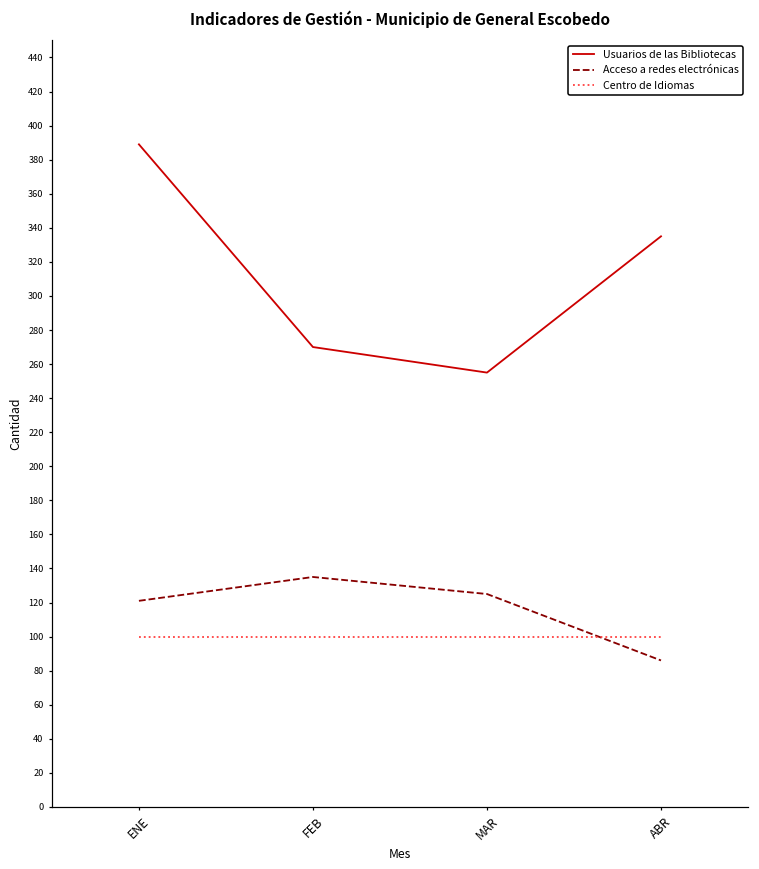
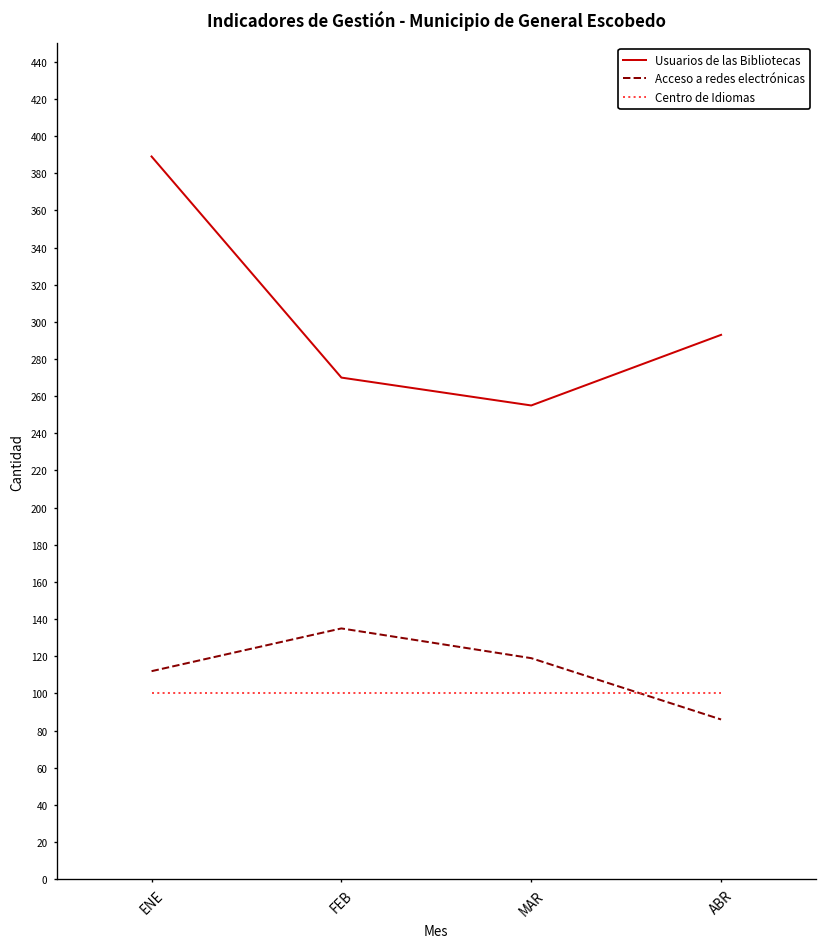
Acceso a redes electrónicas, ENE: 121 -> 112
Acceso a redes electrónicas, MAR: 125 -> 119
Usuarios de las Bibliotecas, ABR: 335 -> 293
